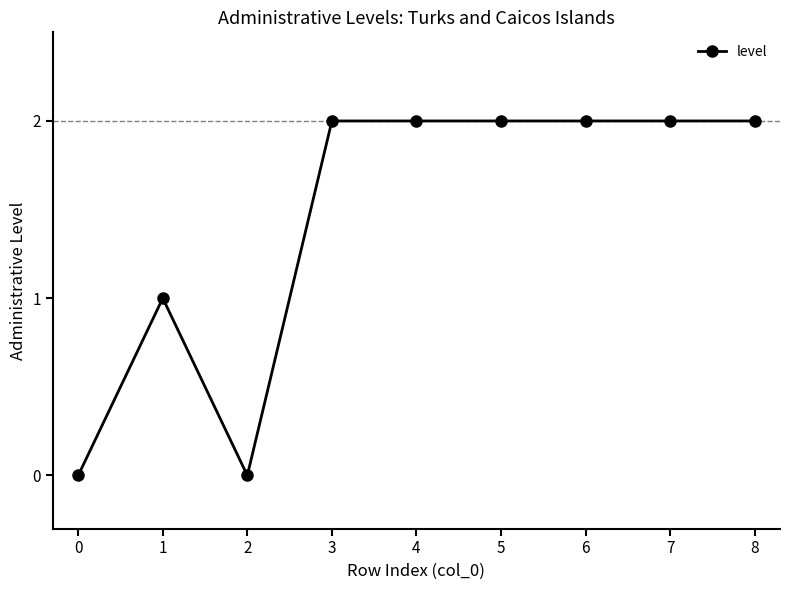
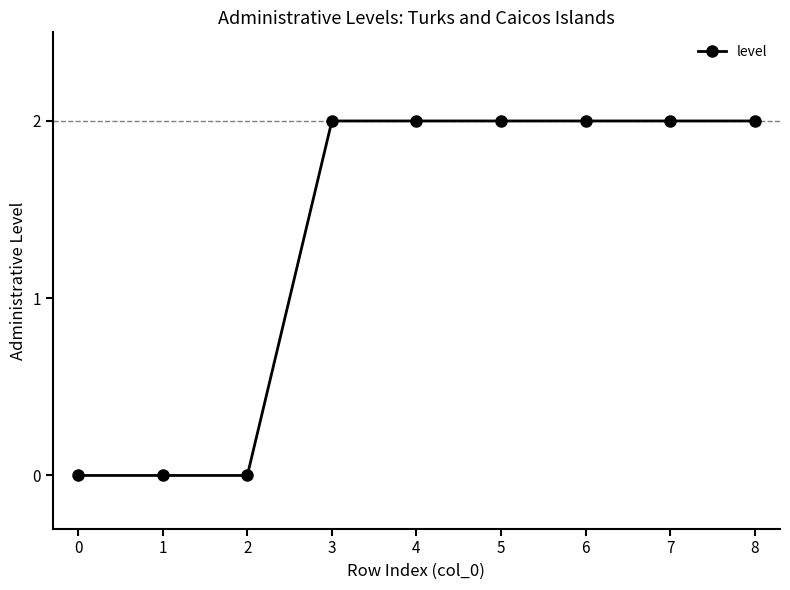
1: 1 -> 0
